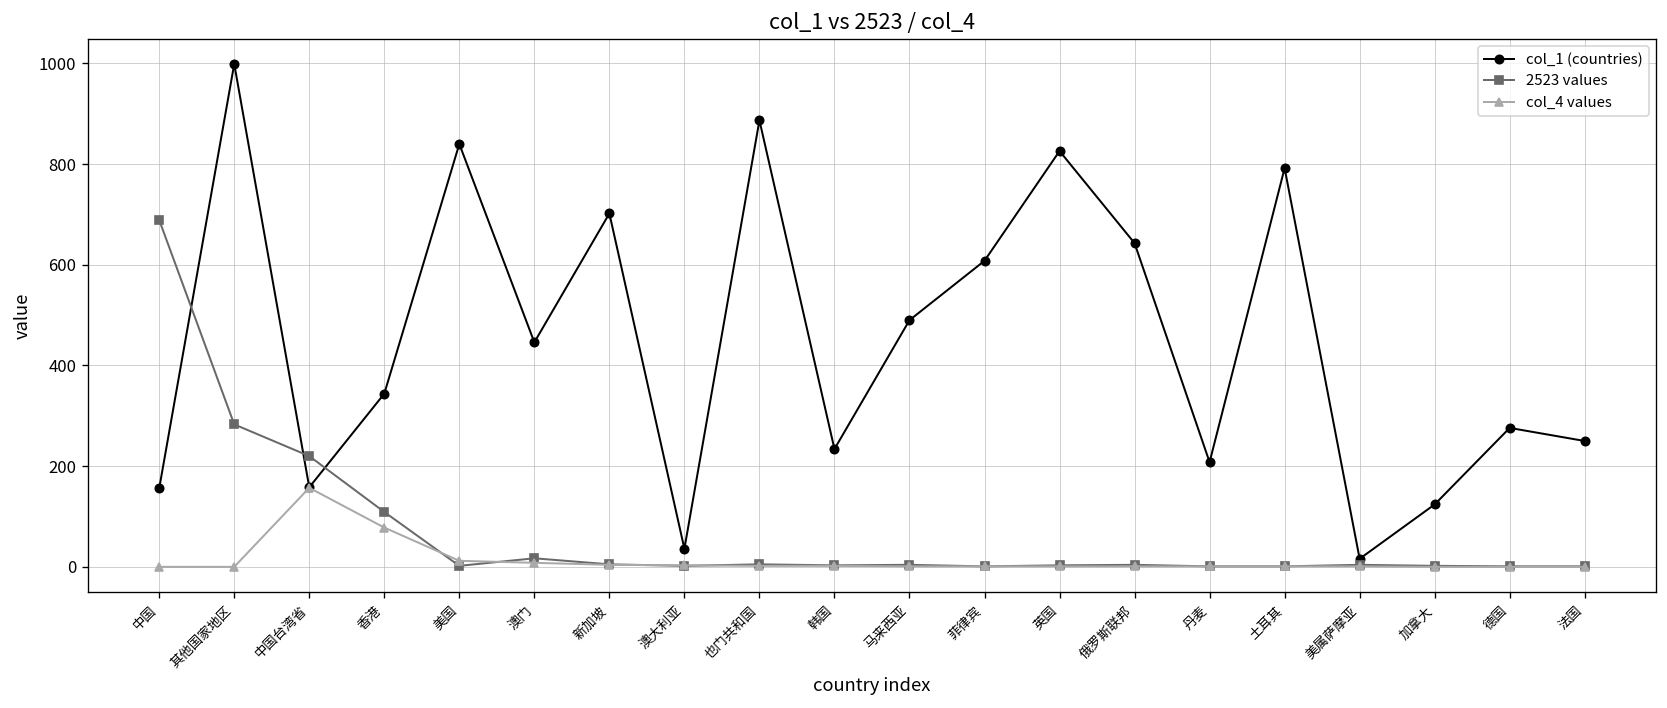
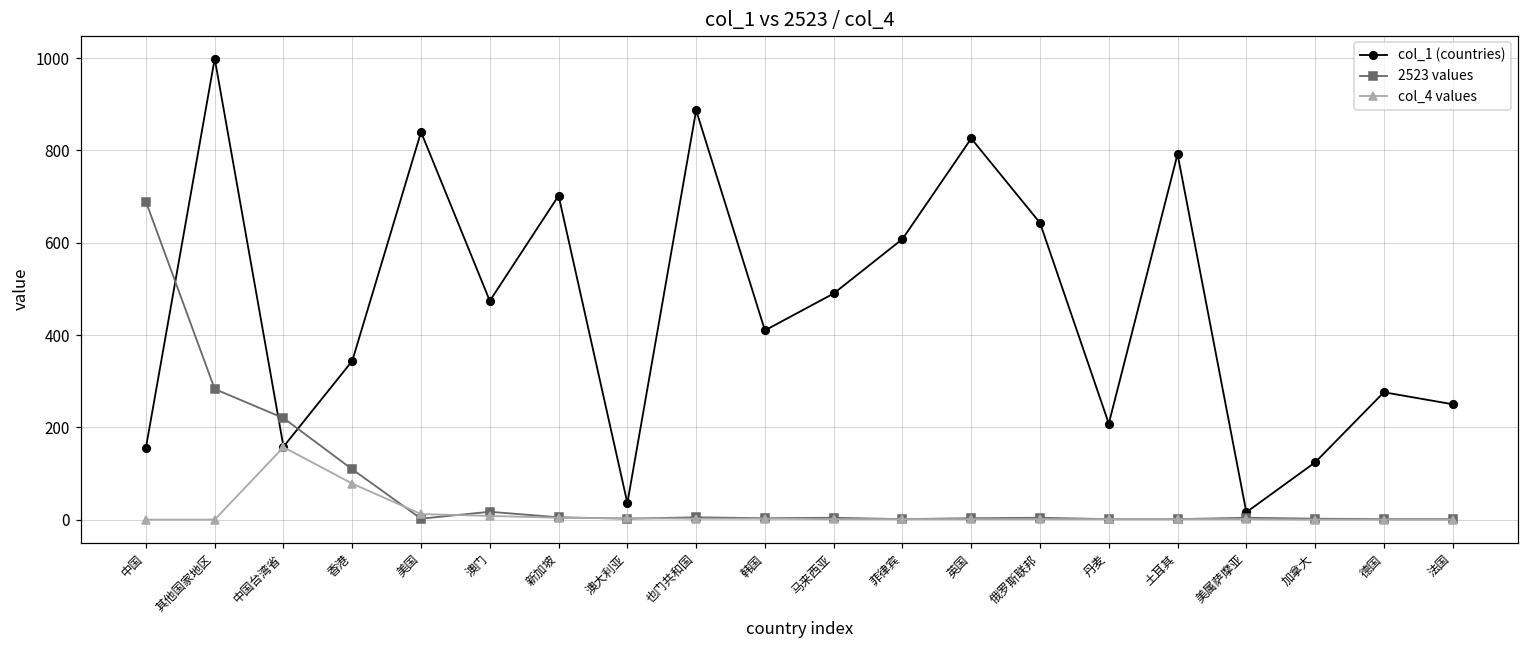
col_1 (countries), 澳门: 450 -> 470
col_1 (countries), 韩国: 230 -> 410
